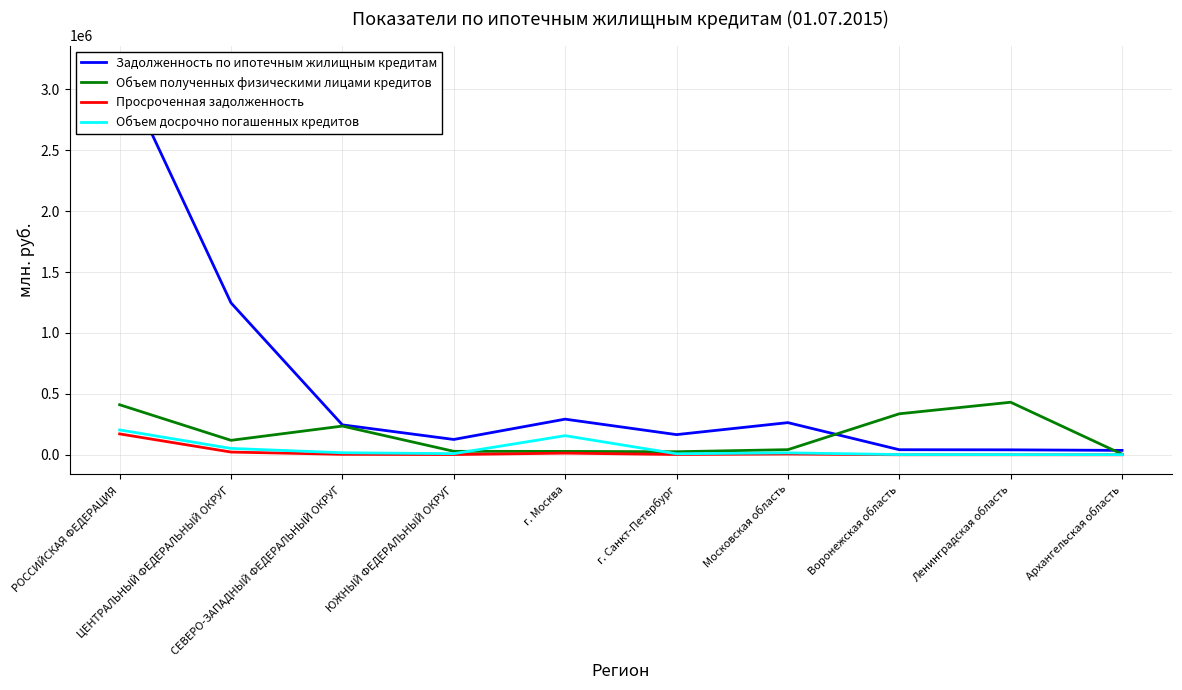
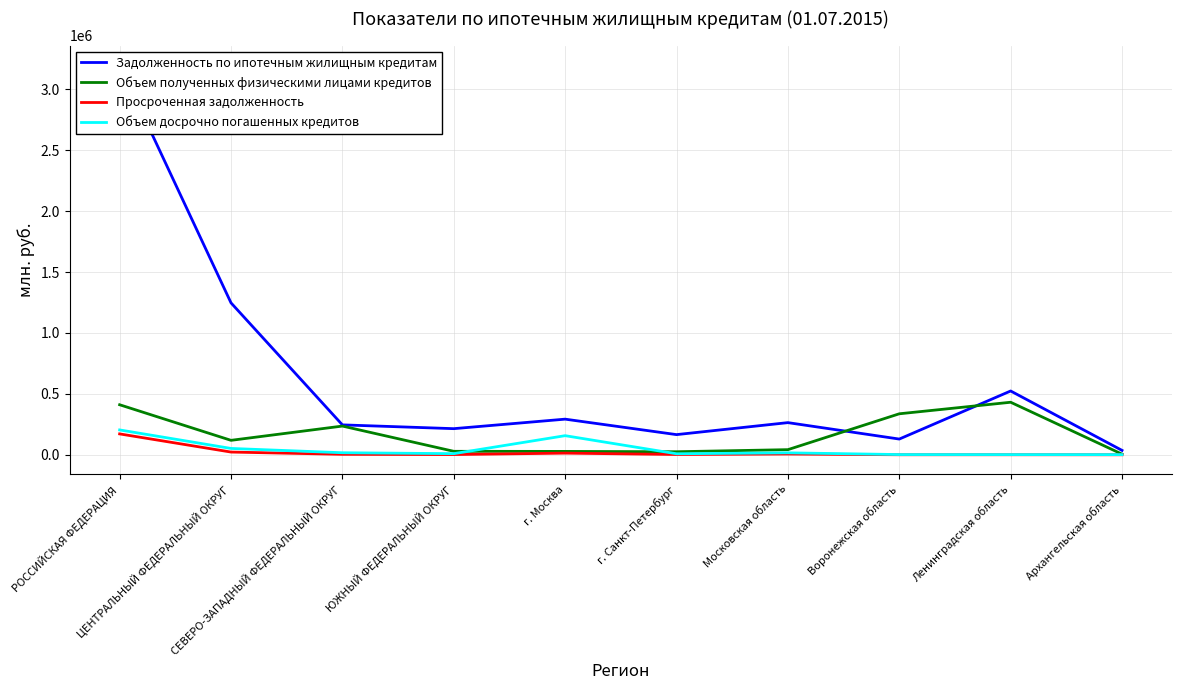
Задолженность по ипотечным жилищным кредитам, ЮЖНЫЙ ФЕДЕРАЛЬНЫЙ ОКРУГ: 130000 -> 210000
Задолженность по ипотечным жилищным кредитам, Воронежская область: 40000 -> 130000
Задолженность по ипотечным жилищным кредитам, Ленинградская область: 40000 -> 520000
